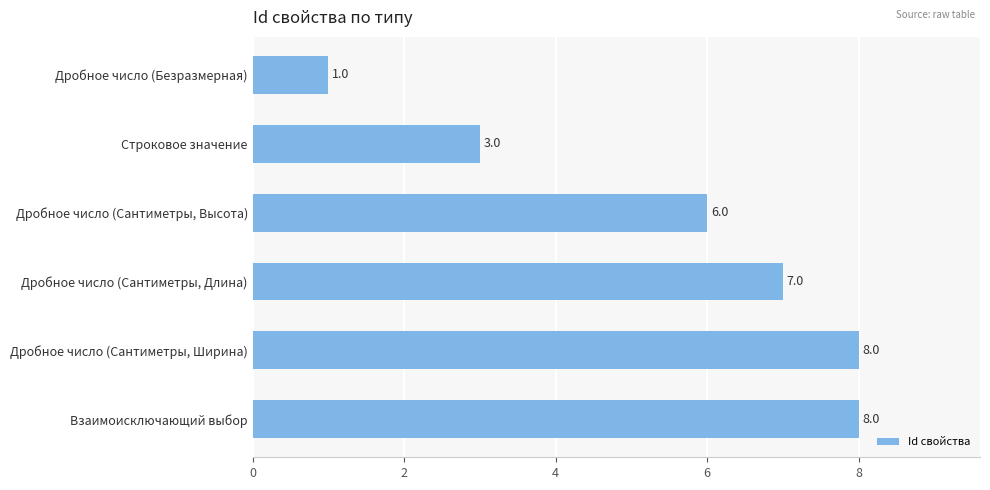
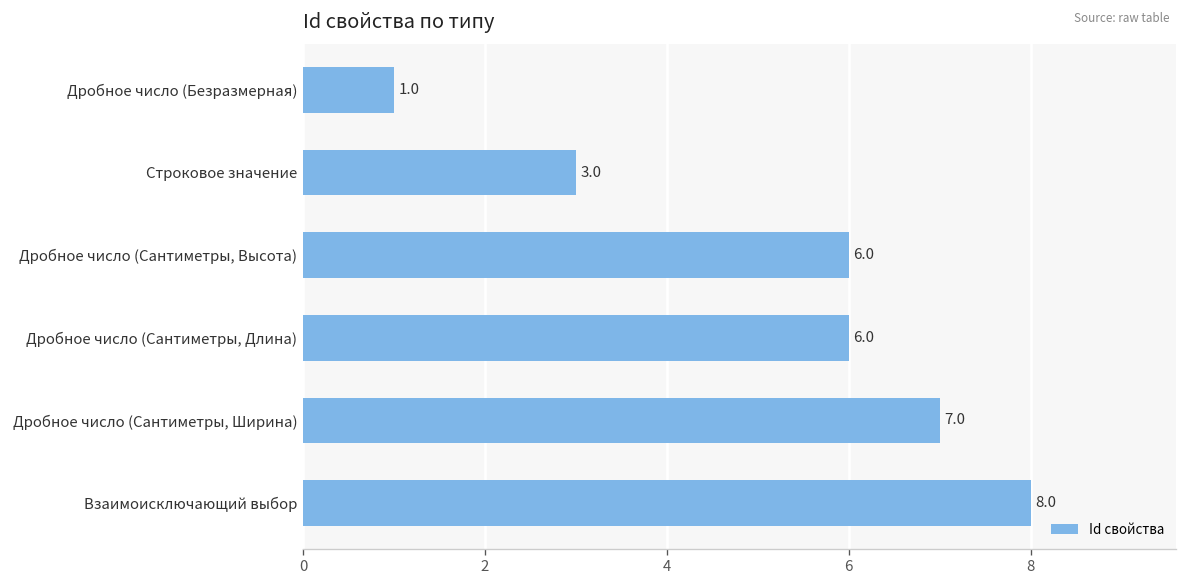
Дробное число (Сантиметры, Длина): 7.0 -> 6.0
Дробное число (Сантиметры, Ширина): 8.0 -> 7.0
